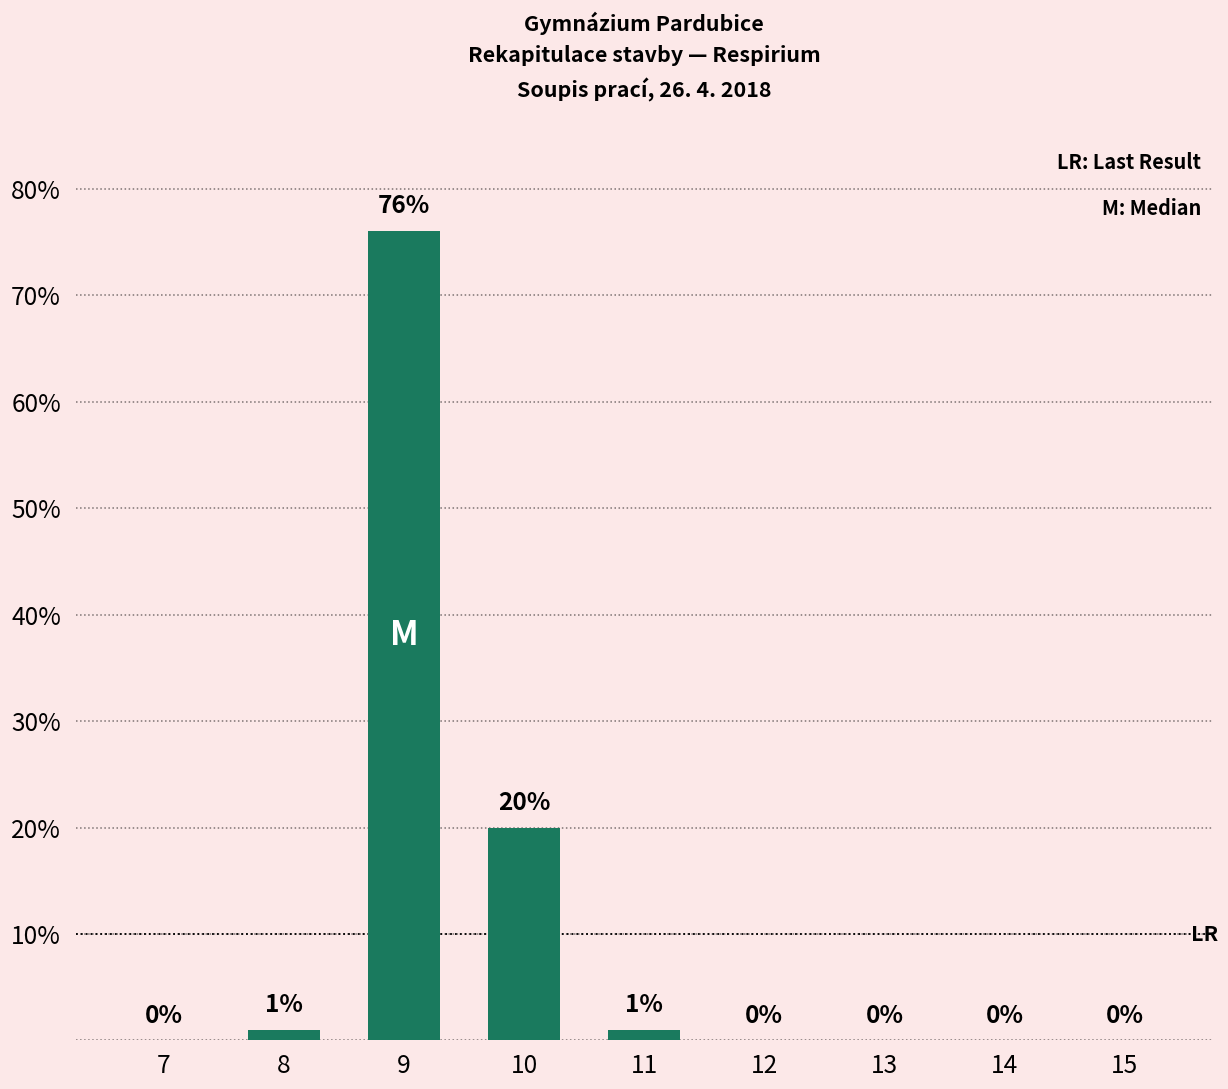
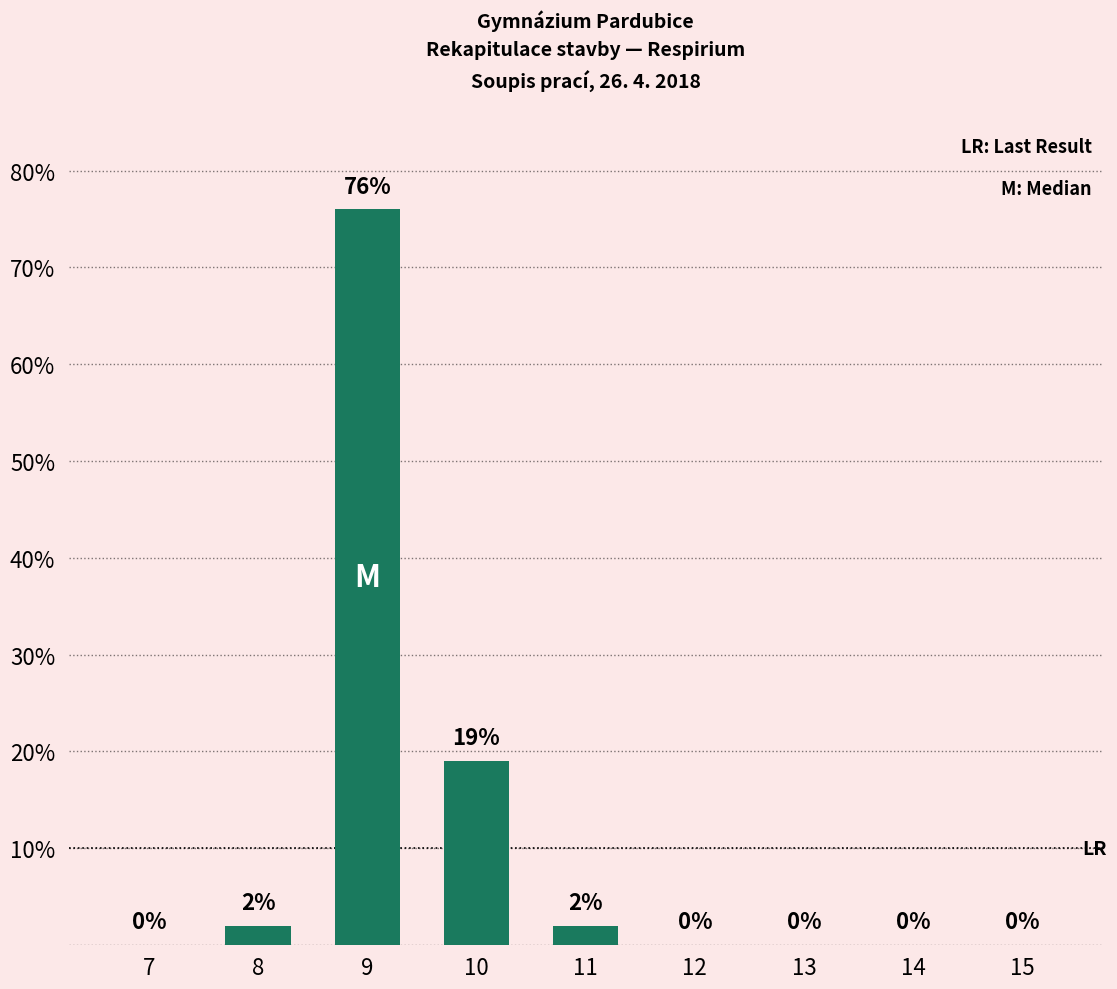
8: 1% -> 2%
10: 20% -> 19%
11: 1% -> 2%
